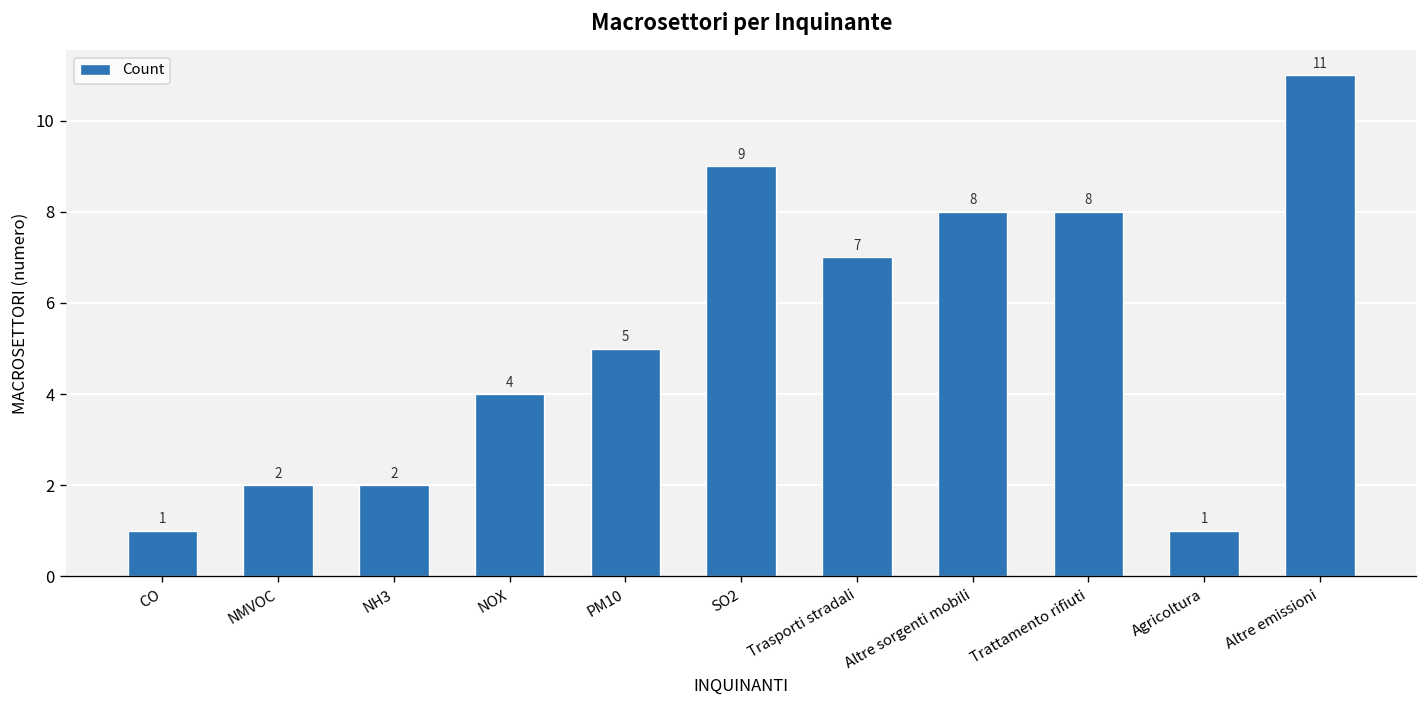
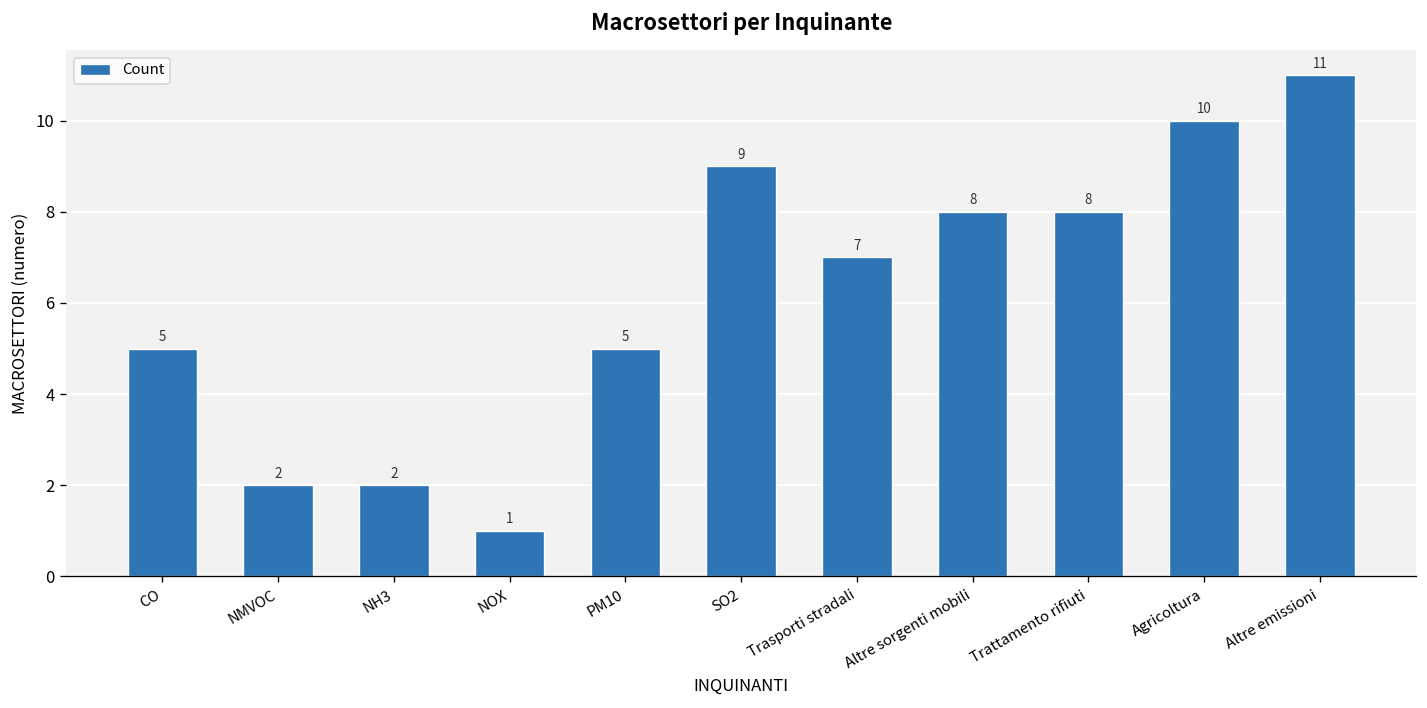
CO: 1 -> 5
NOX: 4 -> 1
Agricoltura: 1 -> 10
